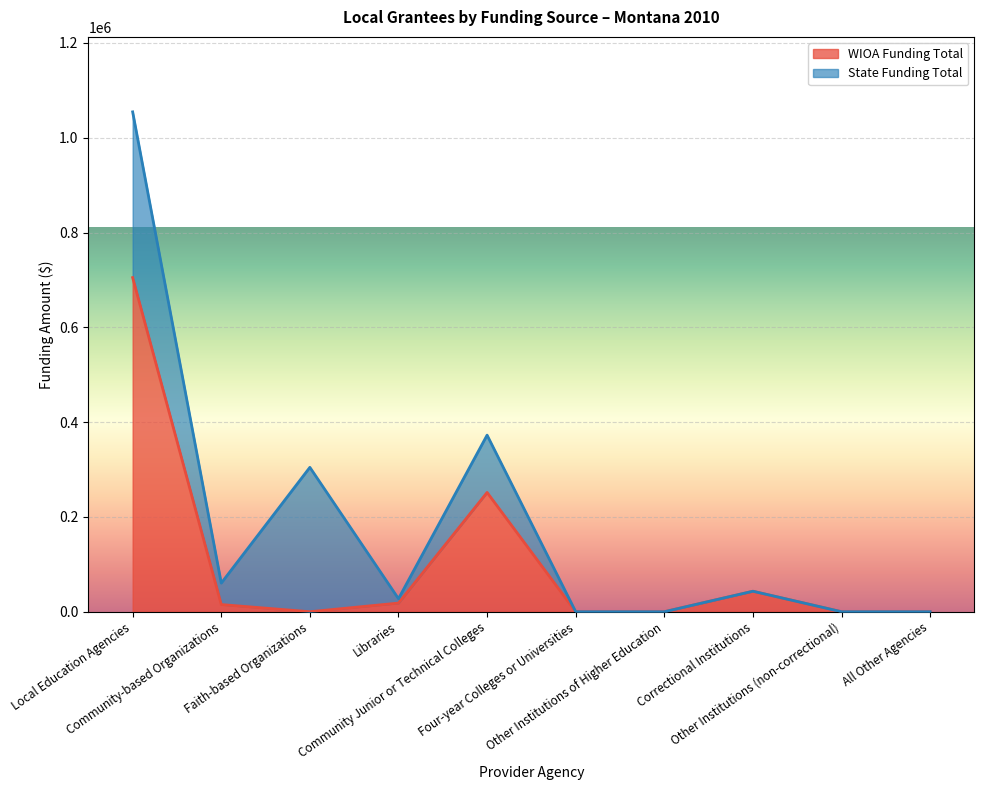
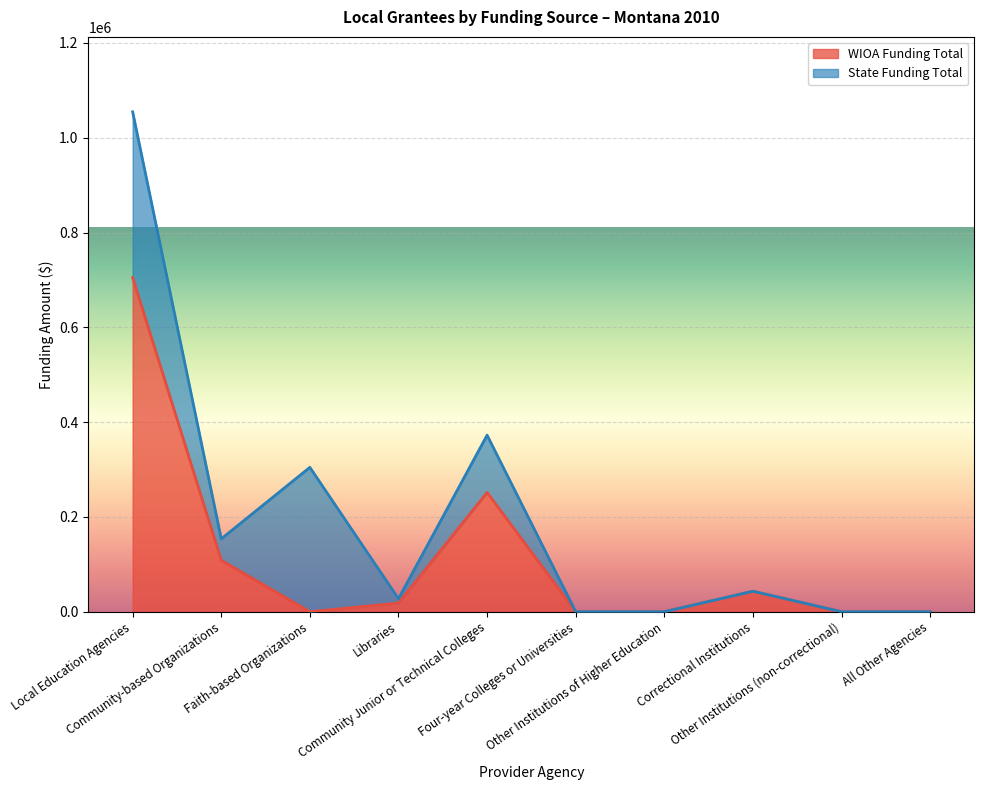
WIOA Funding Total, Community-based Organizations: 20000 -> 110000
